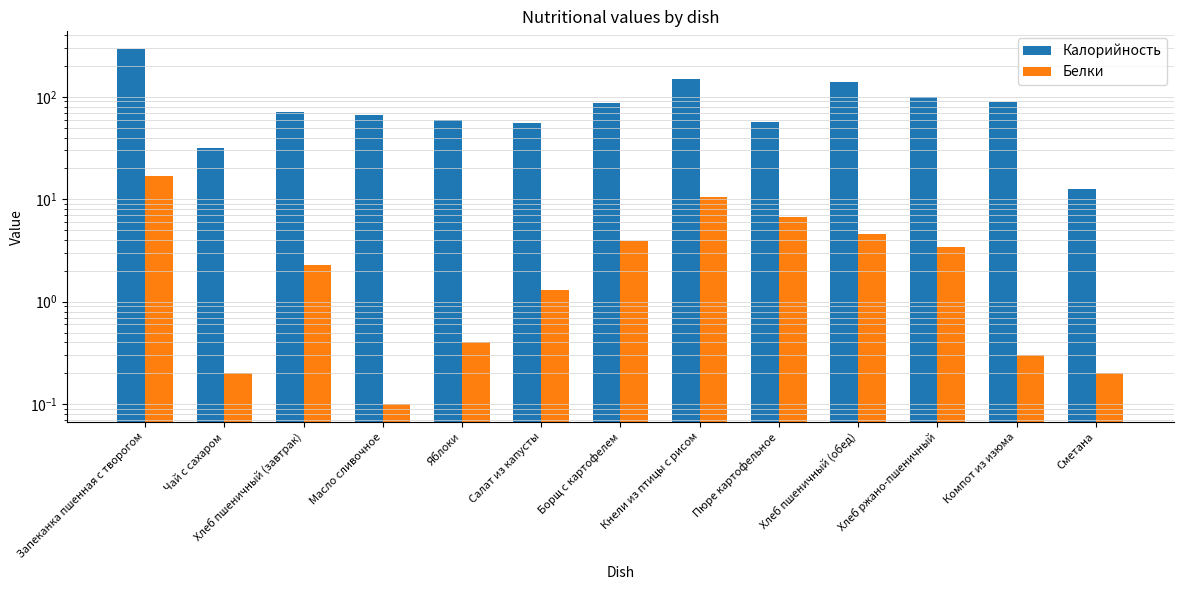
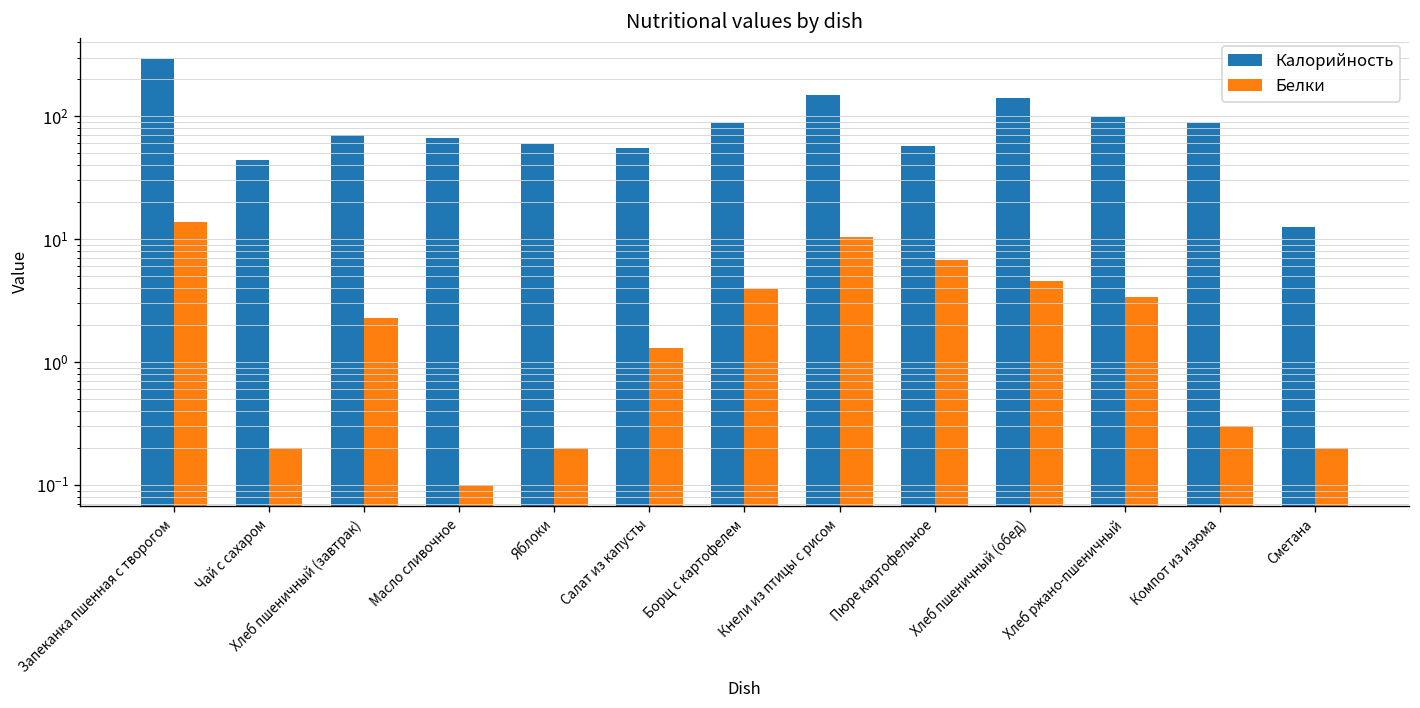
Белки, Запеканка пшенная с творогом: 17 -> 14
Калорийность, Чай с сахаром: 31 -> 44
Белки, Яблоки: 0.4 -> 0.2
